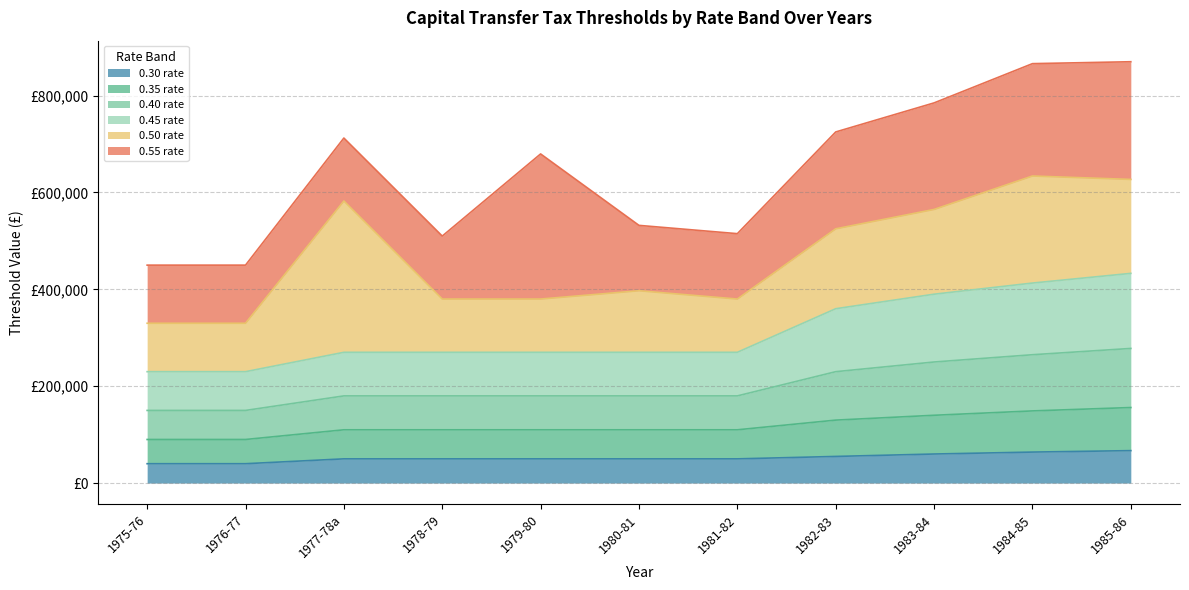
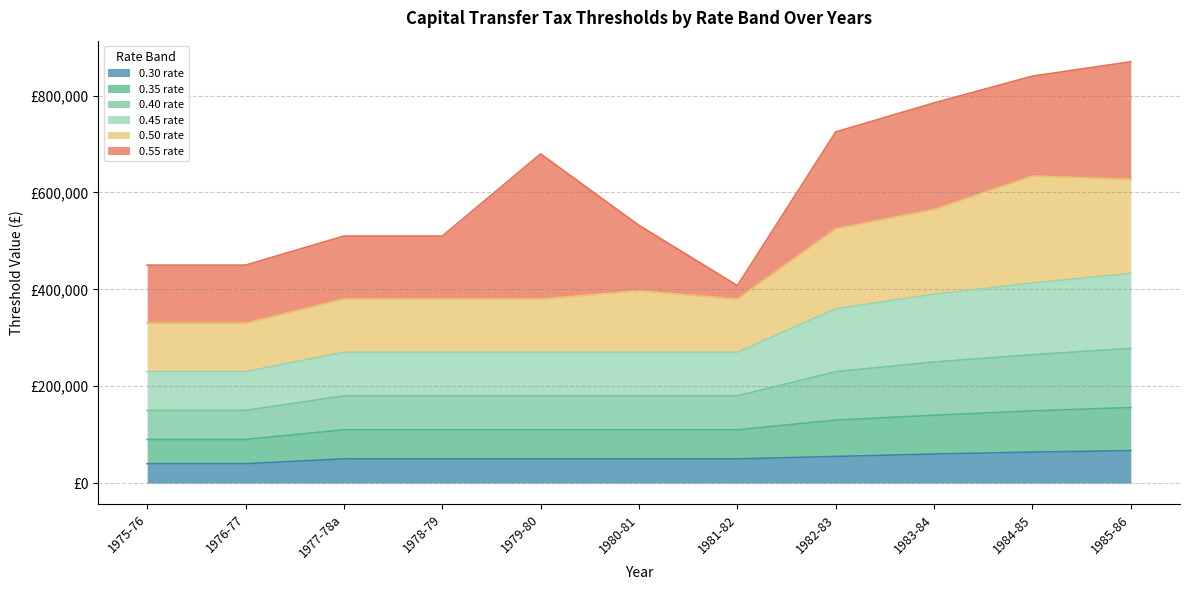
0.50 rate, 1977-78a: £310,000 -> £110,000
0.55 rate, 1981-82: £140,000 -> £30,000
0.55 rate, 1984-85: £230,000 -> £210,000
